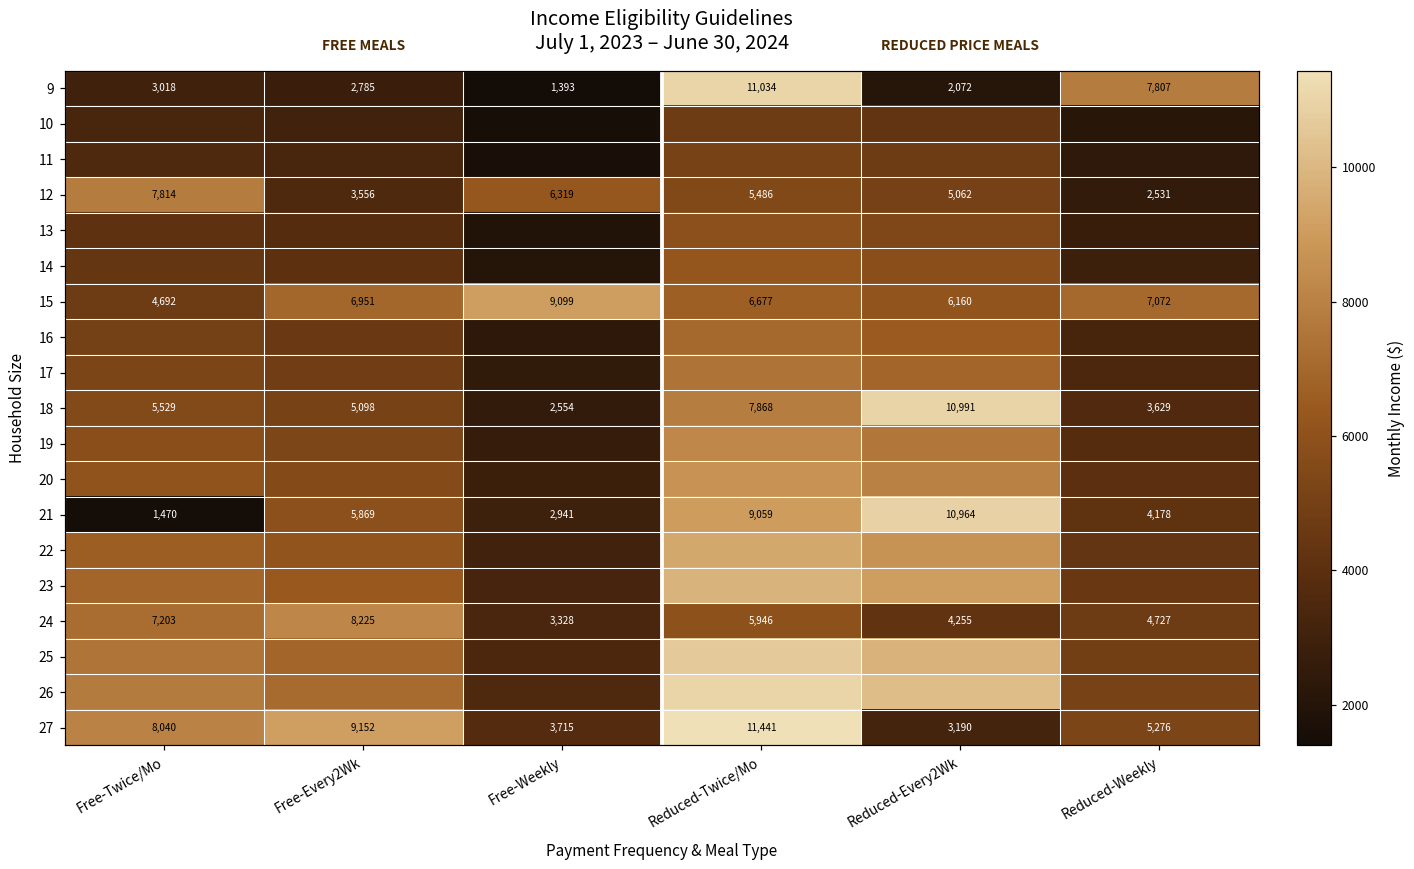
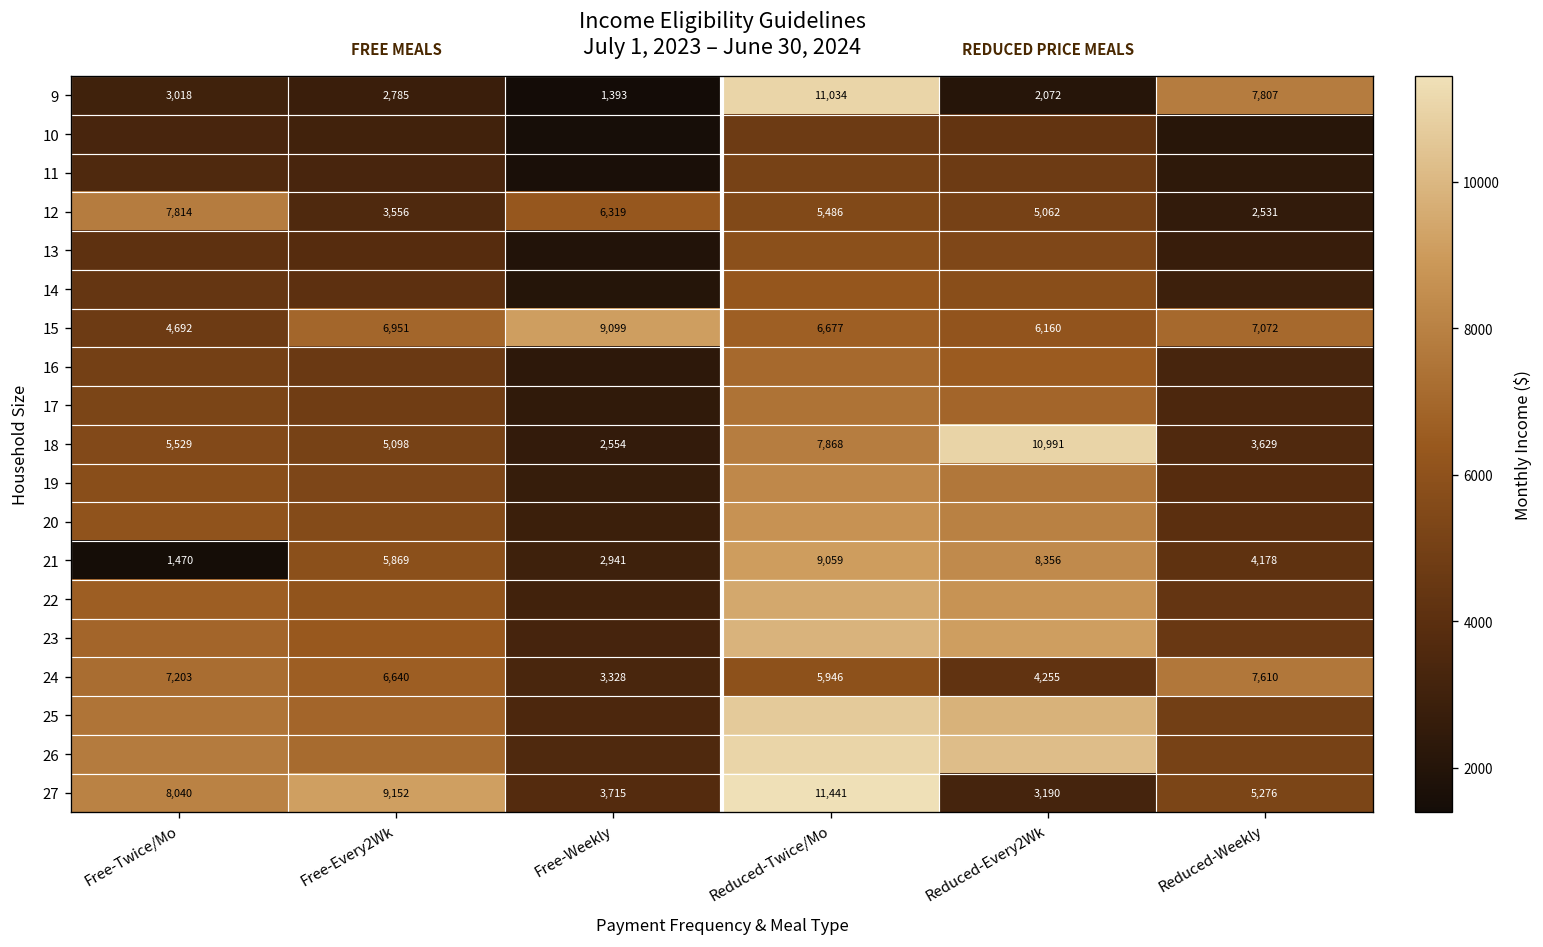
21, Reduced-Every2Wk: 10,964 -> 8,356
24, Free-Every2Wk: 8,225 -> 6,640
24, Reduced-Weekly: 4,727 -> 7,610
